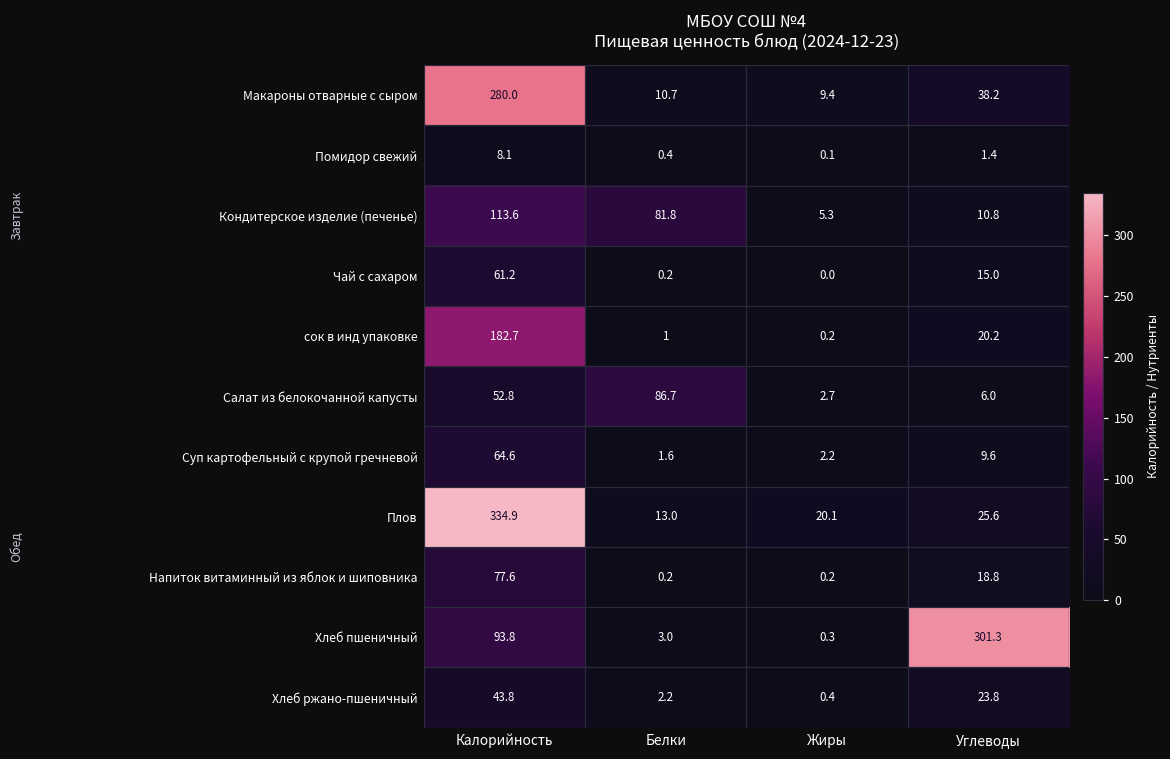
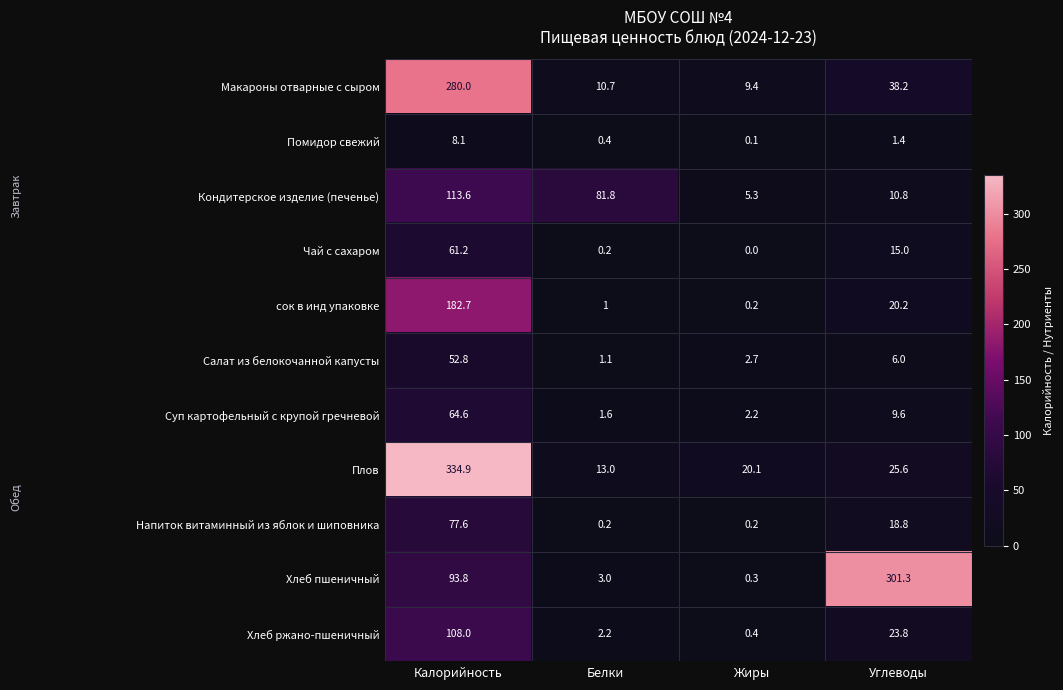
Салат из белокочанной капусты, Белки: 86.7 -> 1.1
Хлеб ржано-пшеничный, Калорийность: 43.8 -> 108.0
